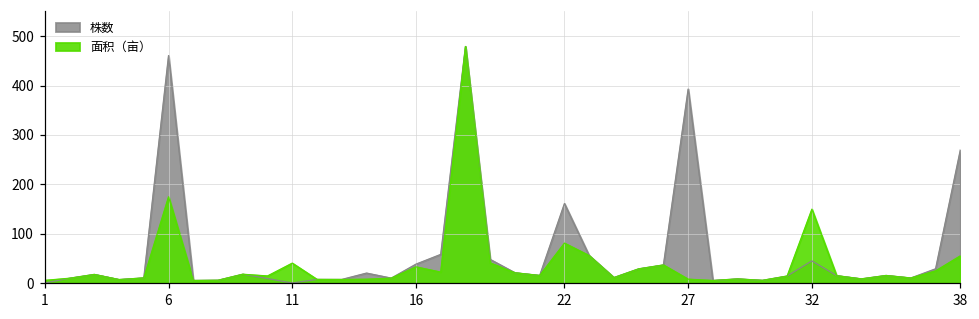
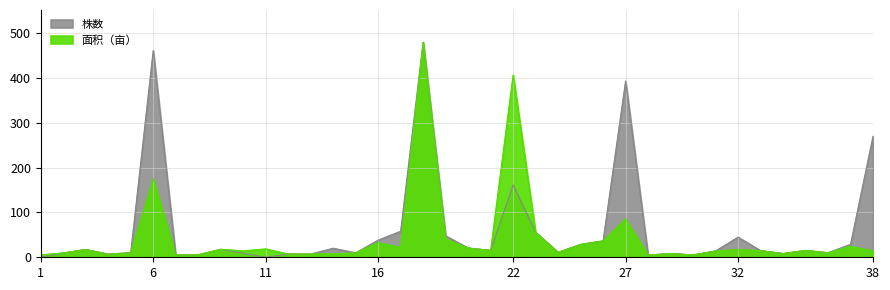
面积（亩）, 11: 40 -> 20
面积（亩）, 22: 80 -> 410
面积（亩）, 27: 10 -> 90
面积（亩）, 32: 150 -> 20
面积（亩）, 38: 60 -> 10
